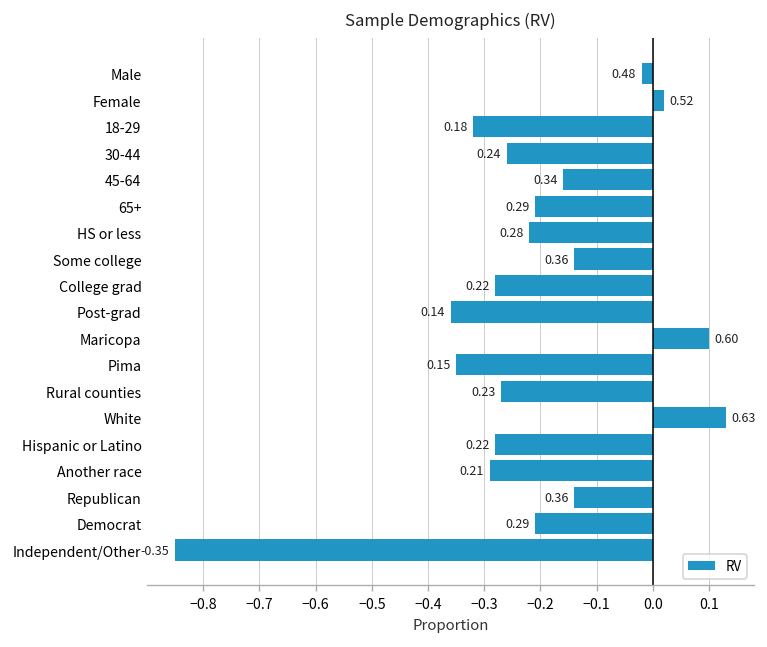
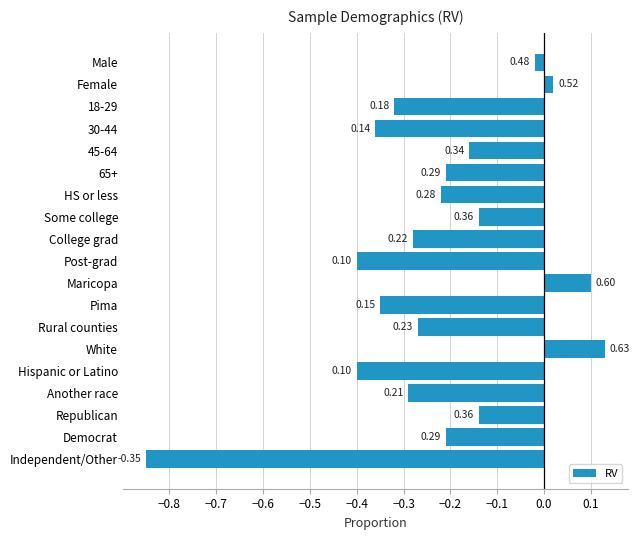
30-44: 0.24 -> 0.14
Post-grad: 0.14 -> 0.10
Hispanic or Latino: 0.22 -> 0.10
